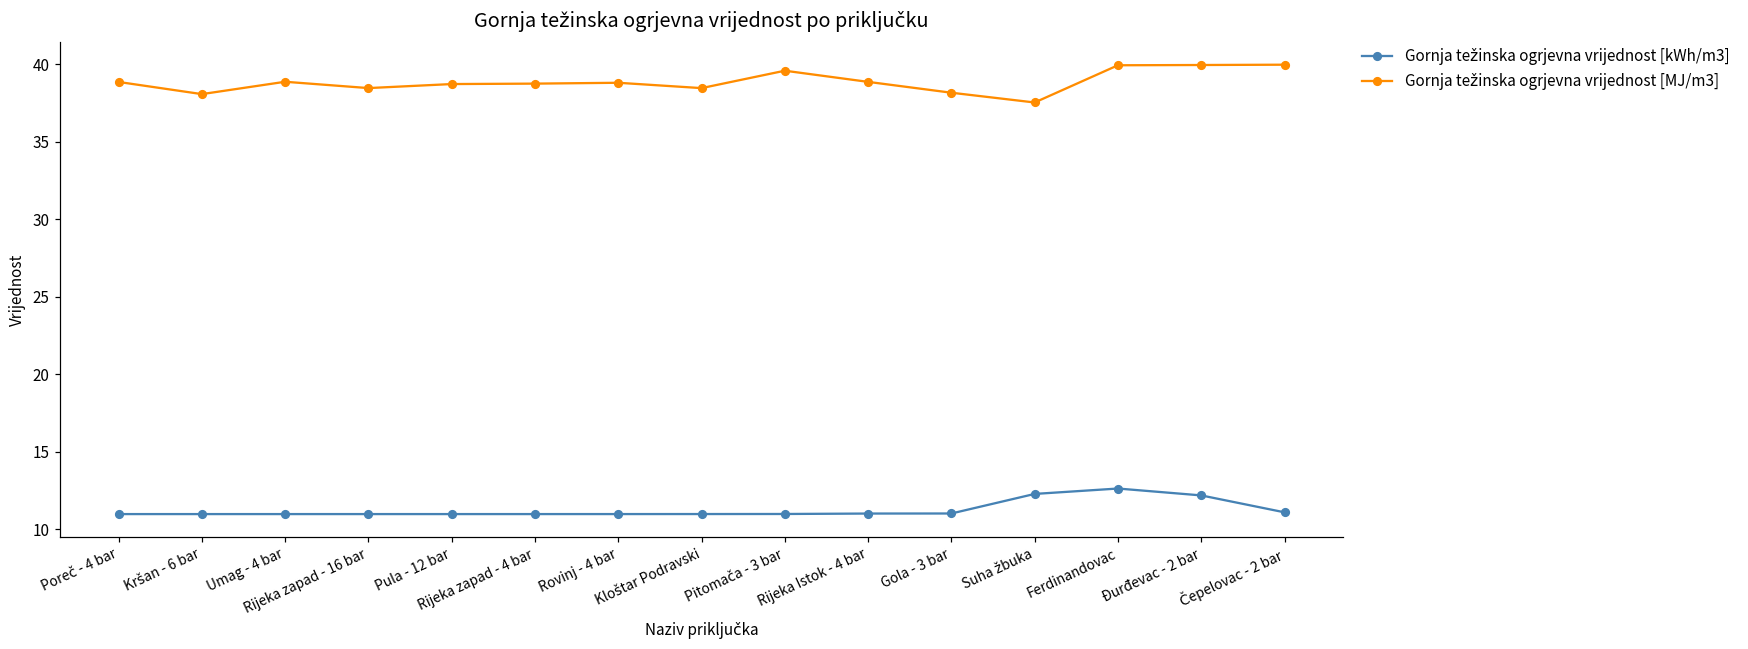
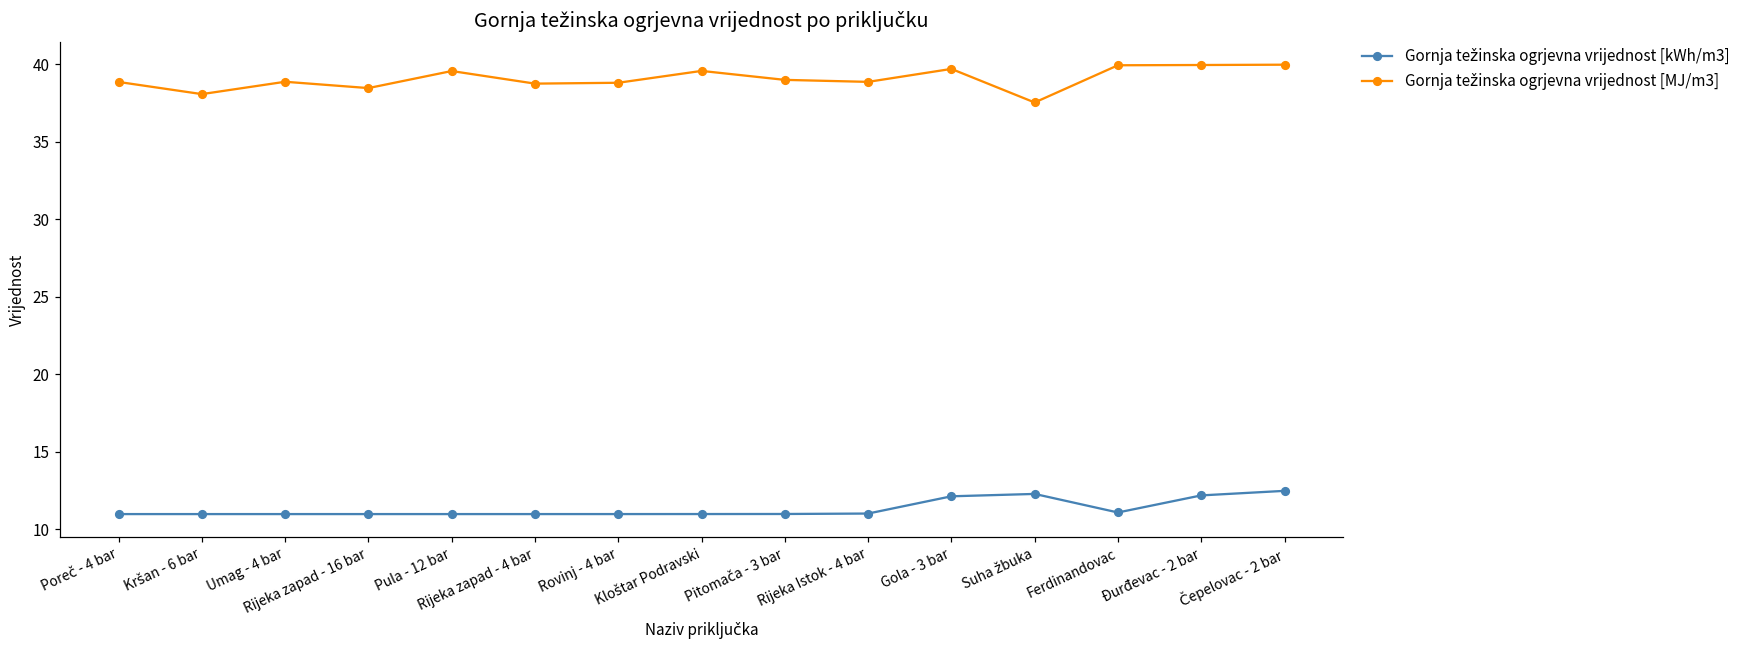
Gornja težinska ogrjevna vrijednost [MJ/m3], Pula - 12 bar: 38.7 -> 39.6
Gornja težinska ogrjevna vrijednost [MJ/m3], Kloštar Podravski: 38.5 -> 39.6
Gornja težinska ogrjevna vrijednost [MJ/m3], Pitomača - 3 bar: 39.6 -> 39.0
Gornja težinska ogrjevna vrijednost [kWh/m3], Gola - 3 bar: 11.0 -> 12.1
Gornja težinska ogrjevna vrijednost [MJ/m3], Gola - 3 bar: 38.2 -> 39.7
Gornja težinska ogrjevna vrijednost [kWh/m3], Ferdinandovac: 12.6 -> 11.1
Gornja težinska ogrjevna vrijednost [kWh/m3], Čepelovac - 2 bar: 11.1 -> 12.5
